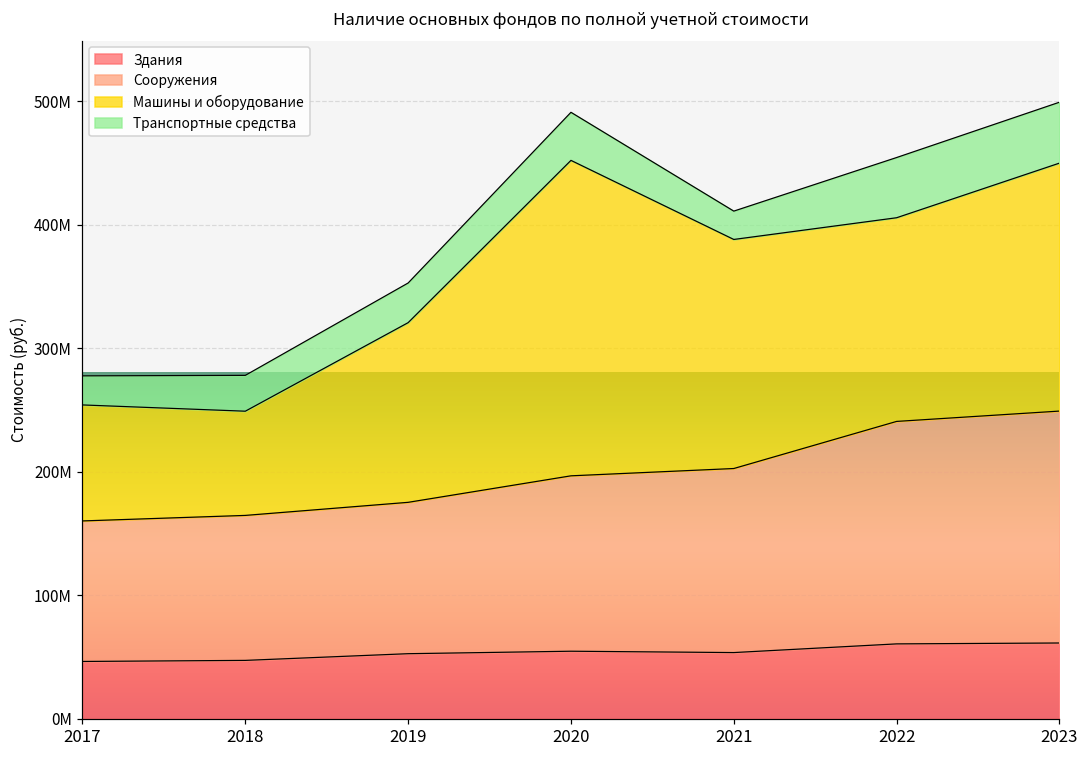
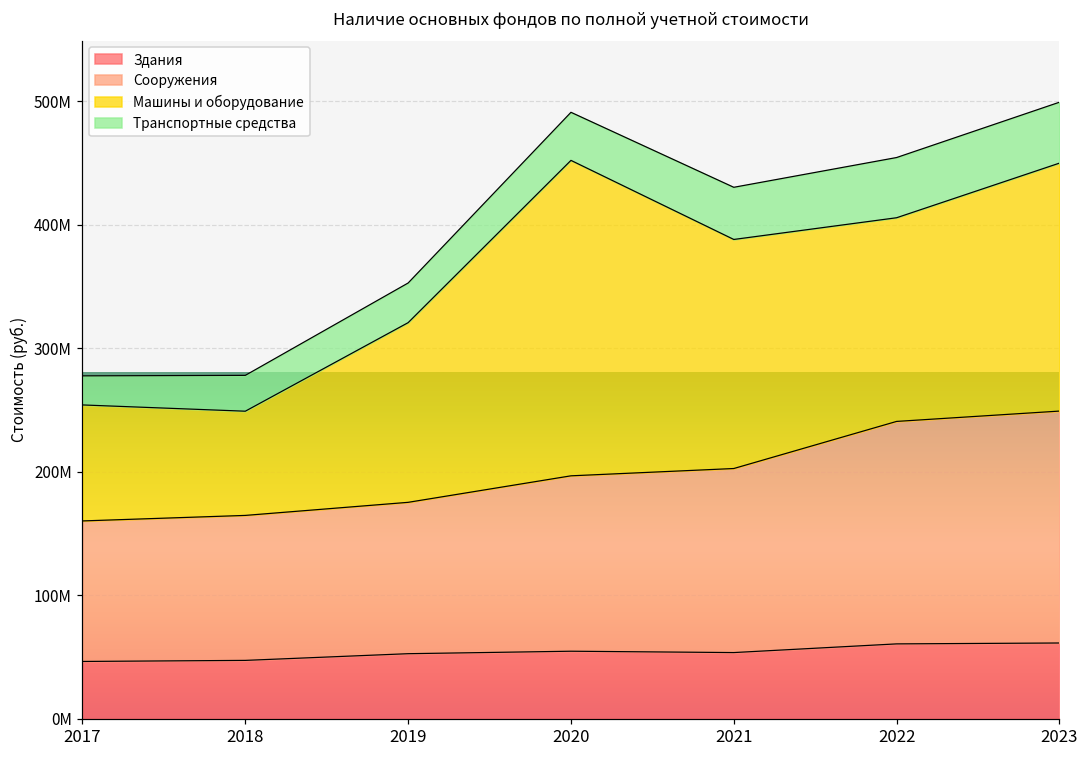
Транспортные средства, 2021: 23000000 -> 42000000
